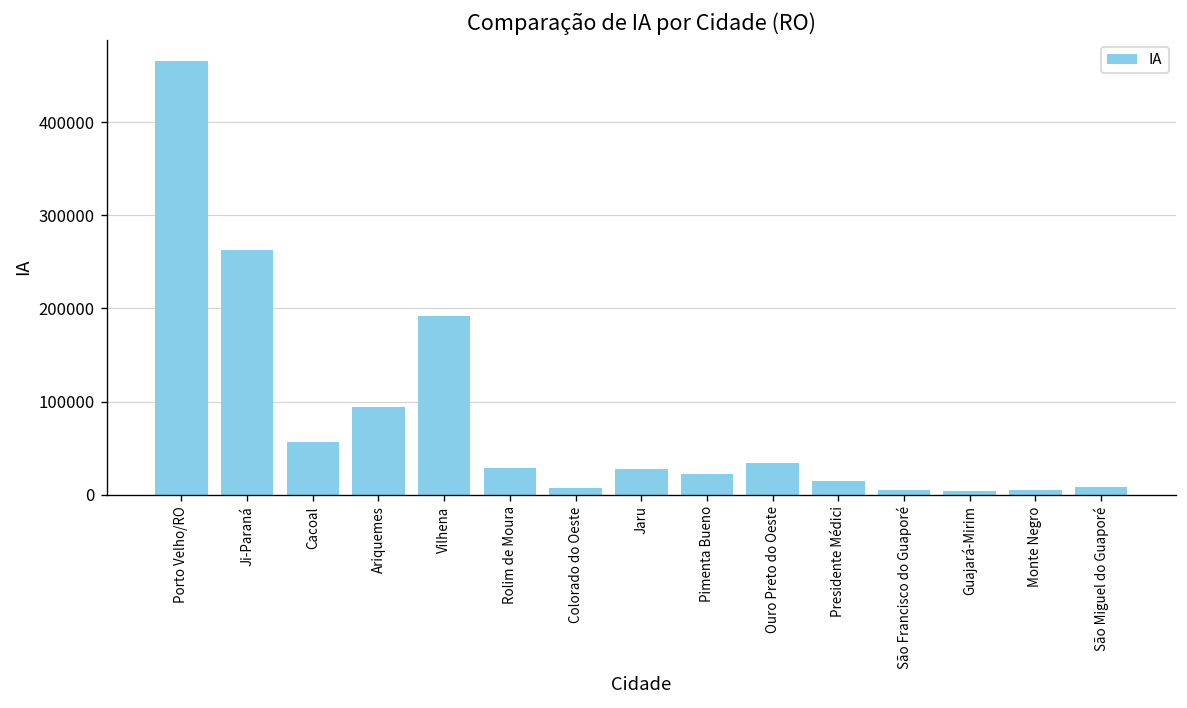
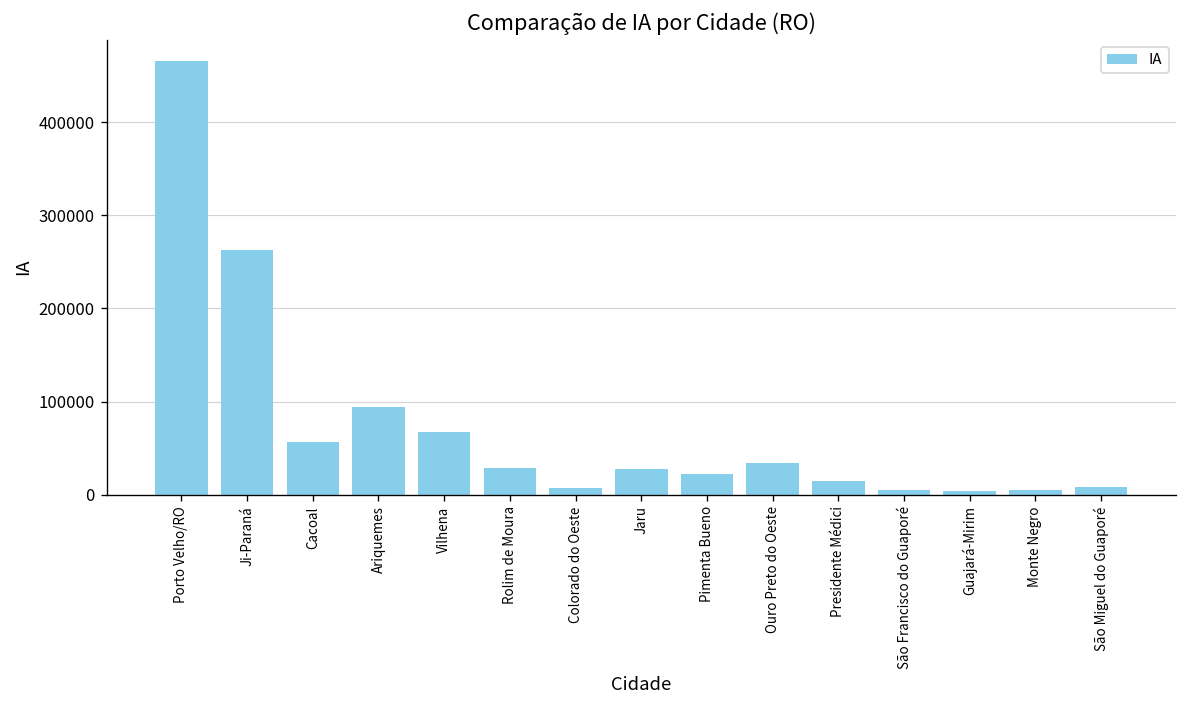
Vilhena: 190000 -> 70000
